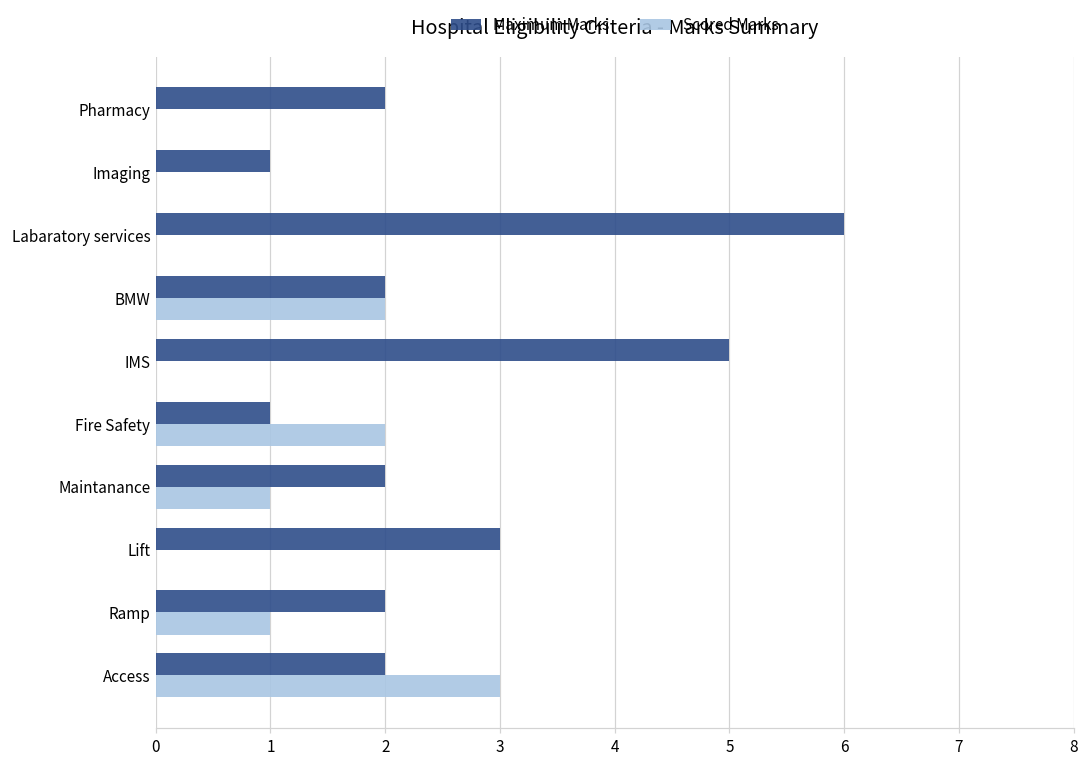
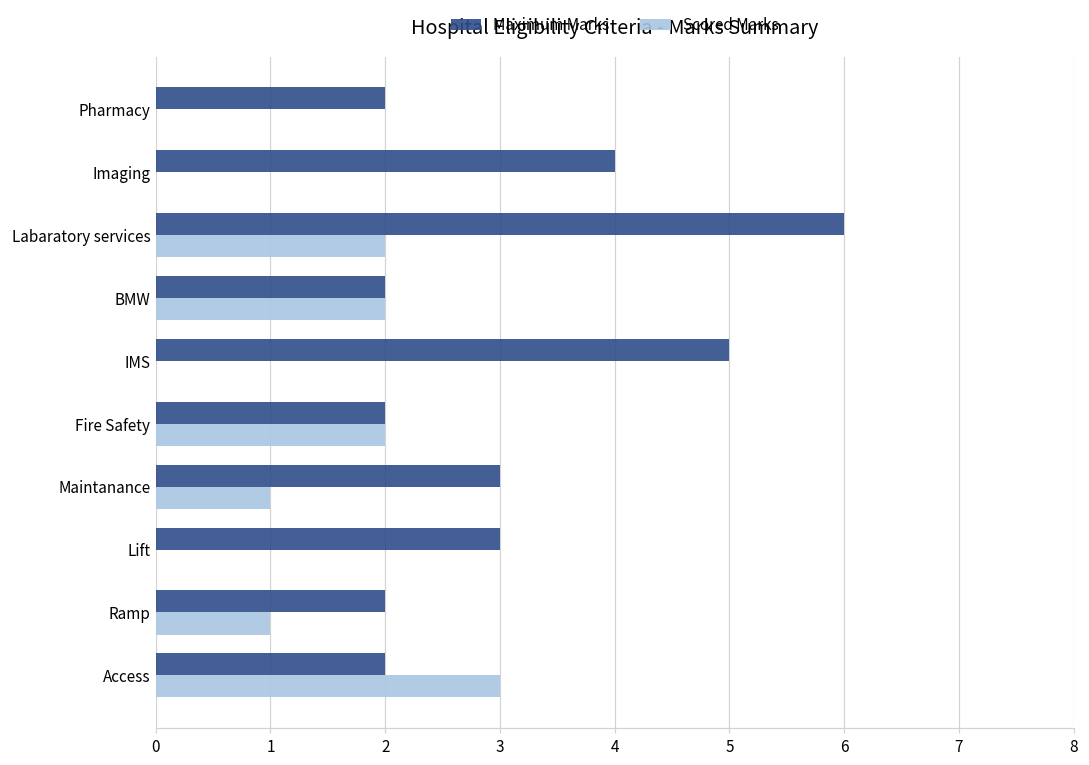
Maximum Marks, Imaging: 1 -> 4
Scored Marks, Labaratory services: 0 -> 2
Maximum Marks, Fire Safety: 1 -> 2
Maximum Marks, Maintanance: 2 -> 3
